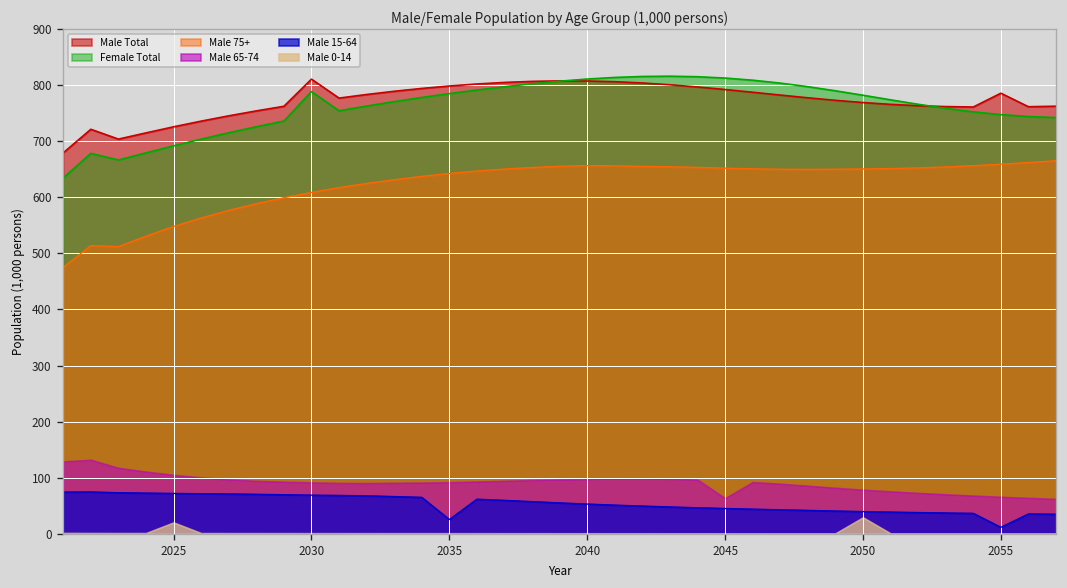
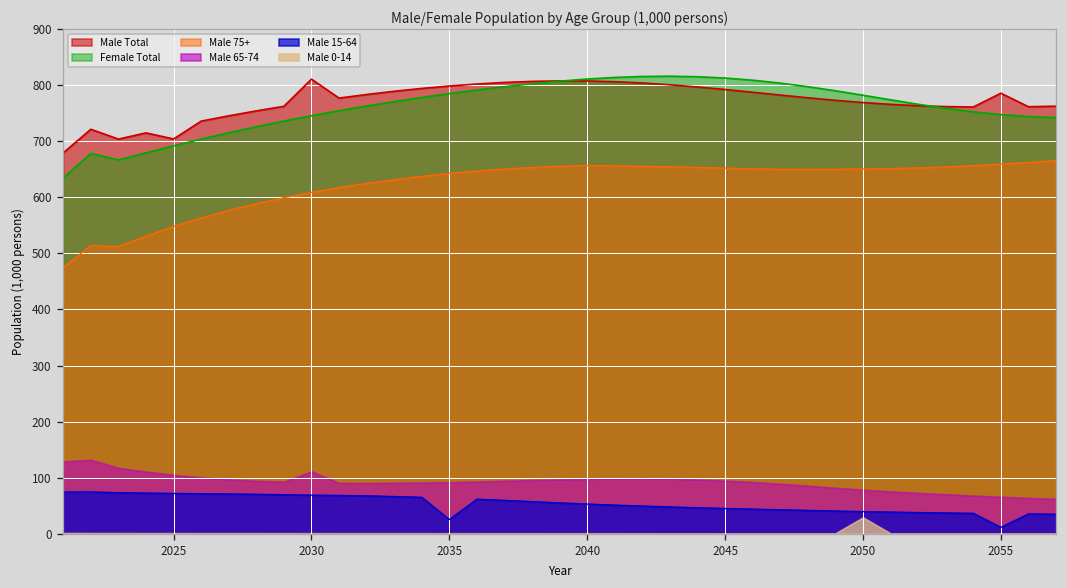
Male Total, 2025: 730 -> 700
Male 0-14, 2025: 20 -> 0
Female Total, 2030: 790 -> 750
Male 65-74, 2030: 90 -> 110
Male 65-74, 2045: 60 -> 90
